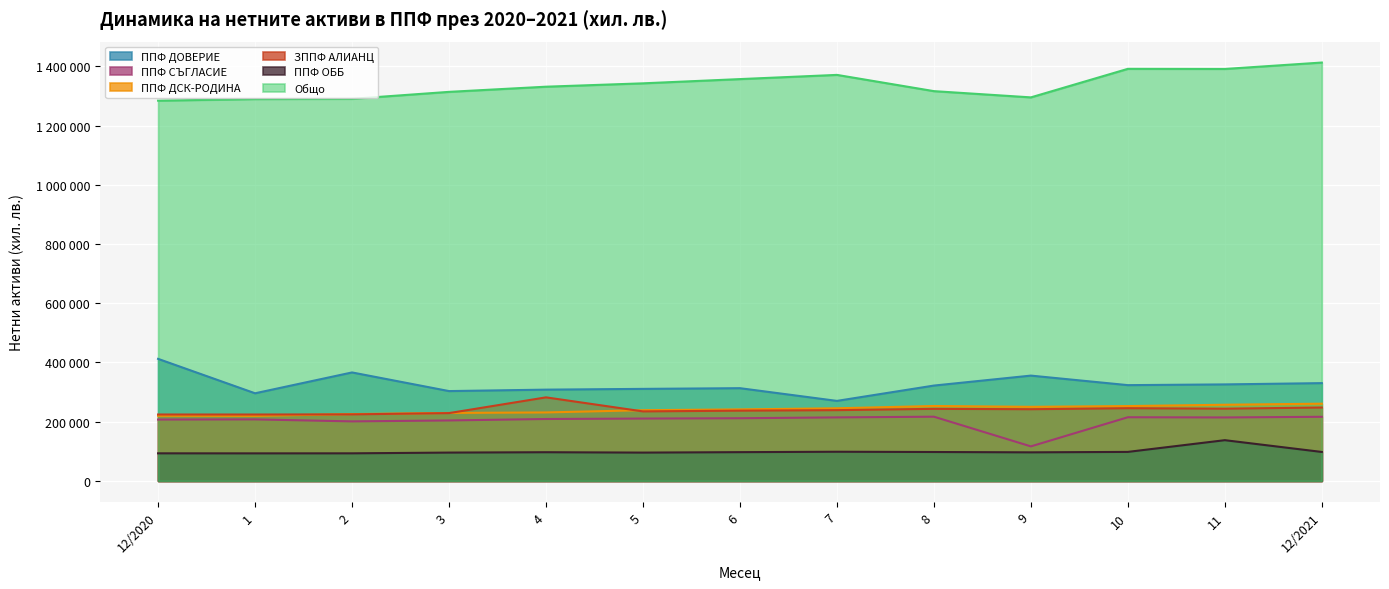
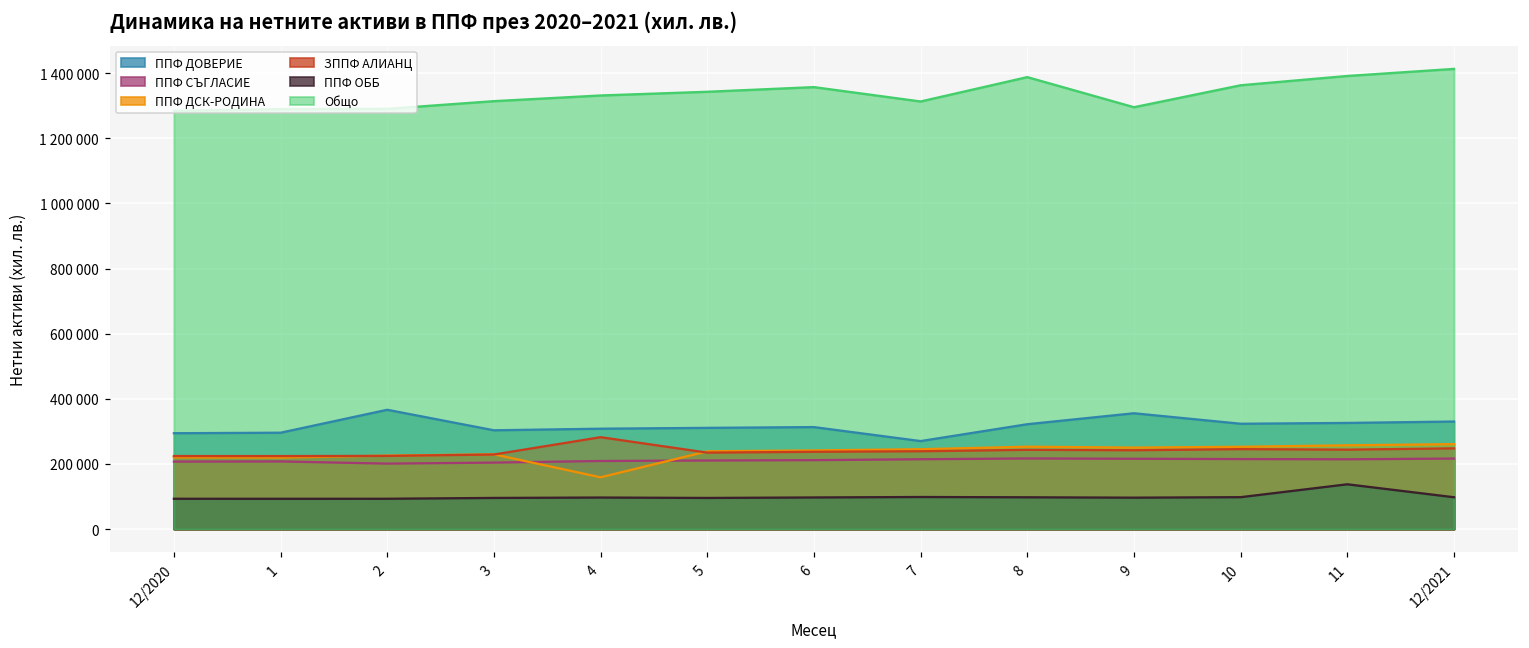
ППФ ДОВЕРИЕ, 12/2020: 410000 -> 290000
ППФ ДСК-РОДИНА, 4: 230000 -> 160000
Общо, 7: 1370000 -> 1310000
Общо, 8: 1320000 -> 1390000
ППФ СЪГЛАСИЕ, 9: 120000 -> 220000
Общо, 10: 1390000 -> 1360000
